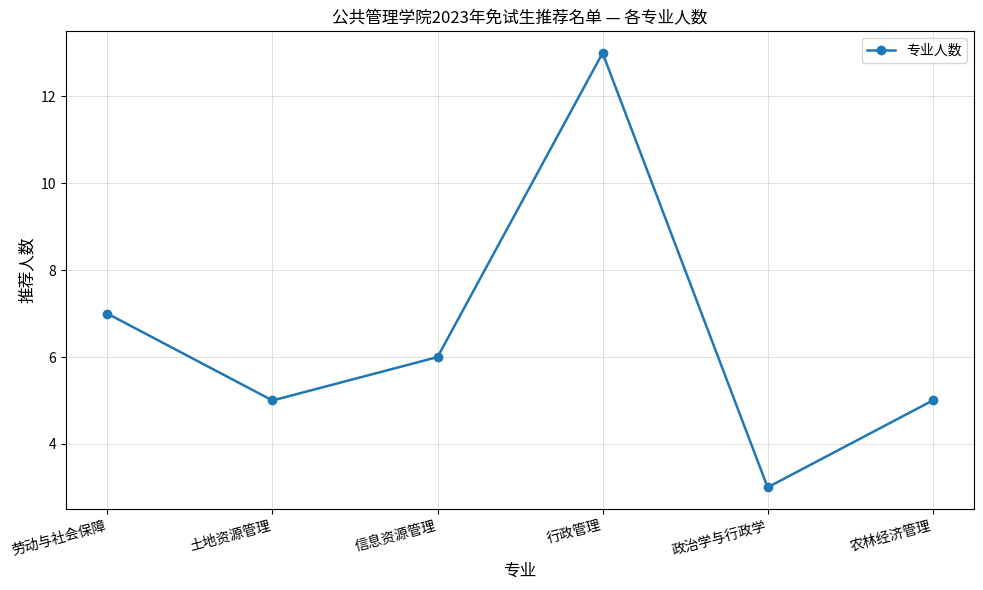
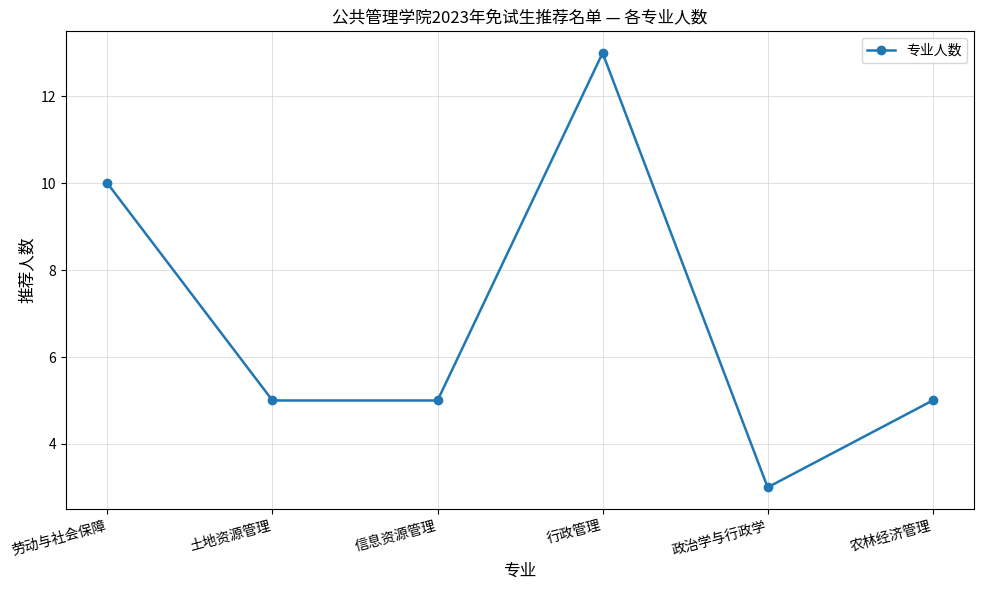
劳动与社会保障: 7 -> 10
信息资源管理: 6 -> 5
